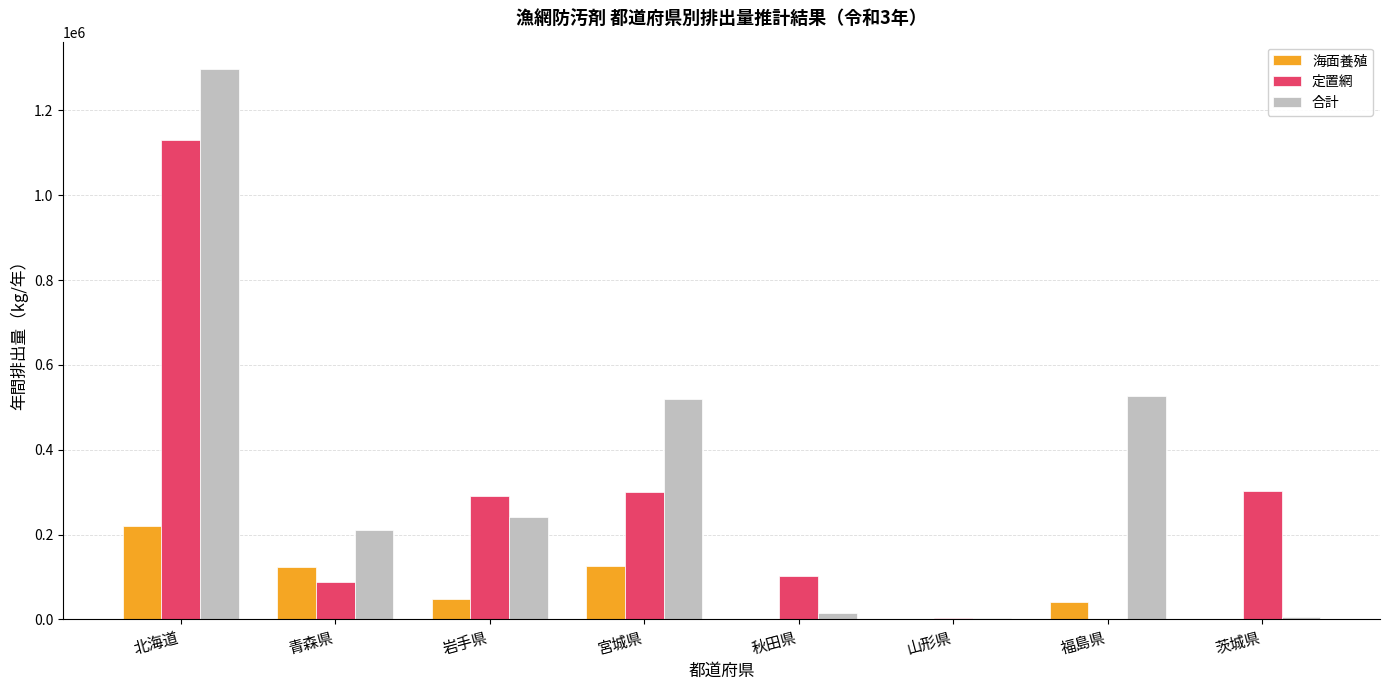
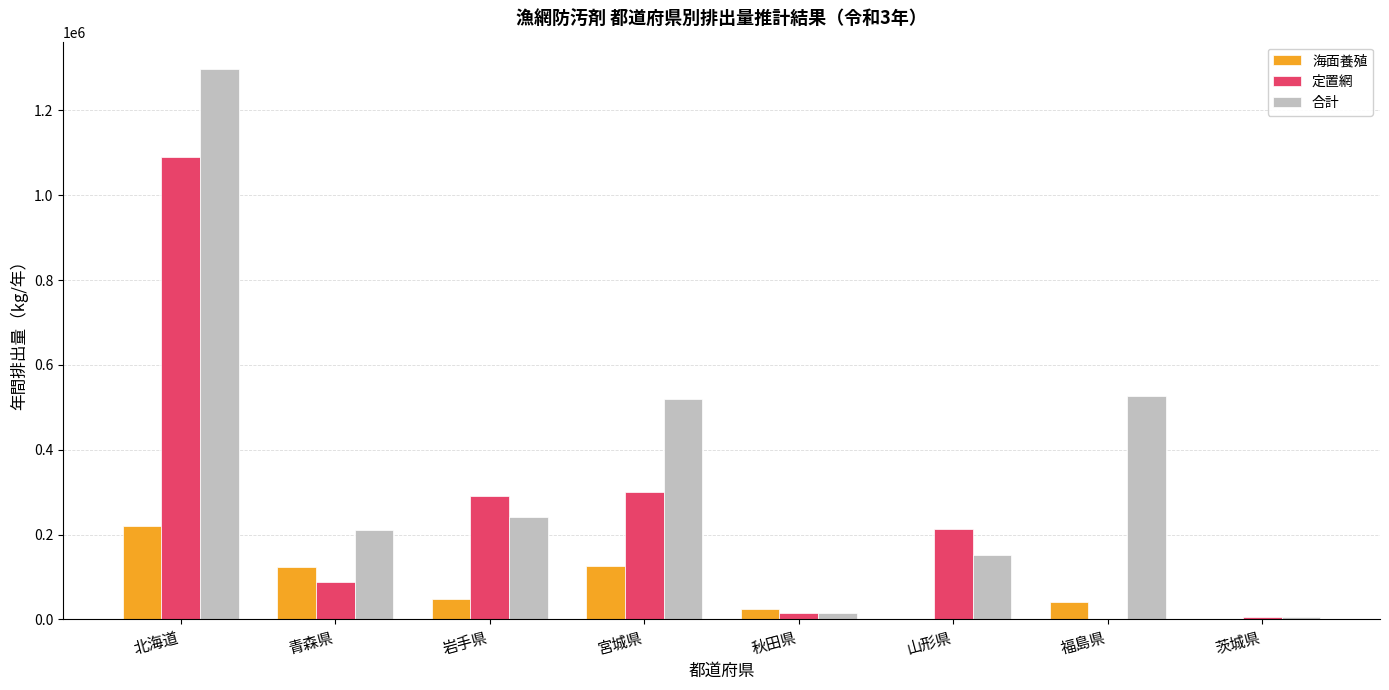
定置網, 北海道: 1130000 -> 1090000
海面養殖, 秋田県: 0 -> 20000
定置網, 秋田県: 100000 -> 10000
定置網, 山形県: 0 -> 210000
合計, 山形県: 0 -> 150000
定置網, 茨城県: 300000 -> 10000
